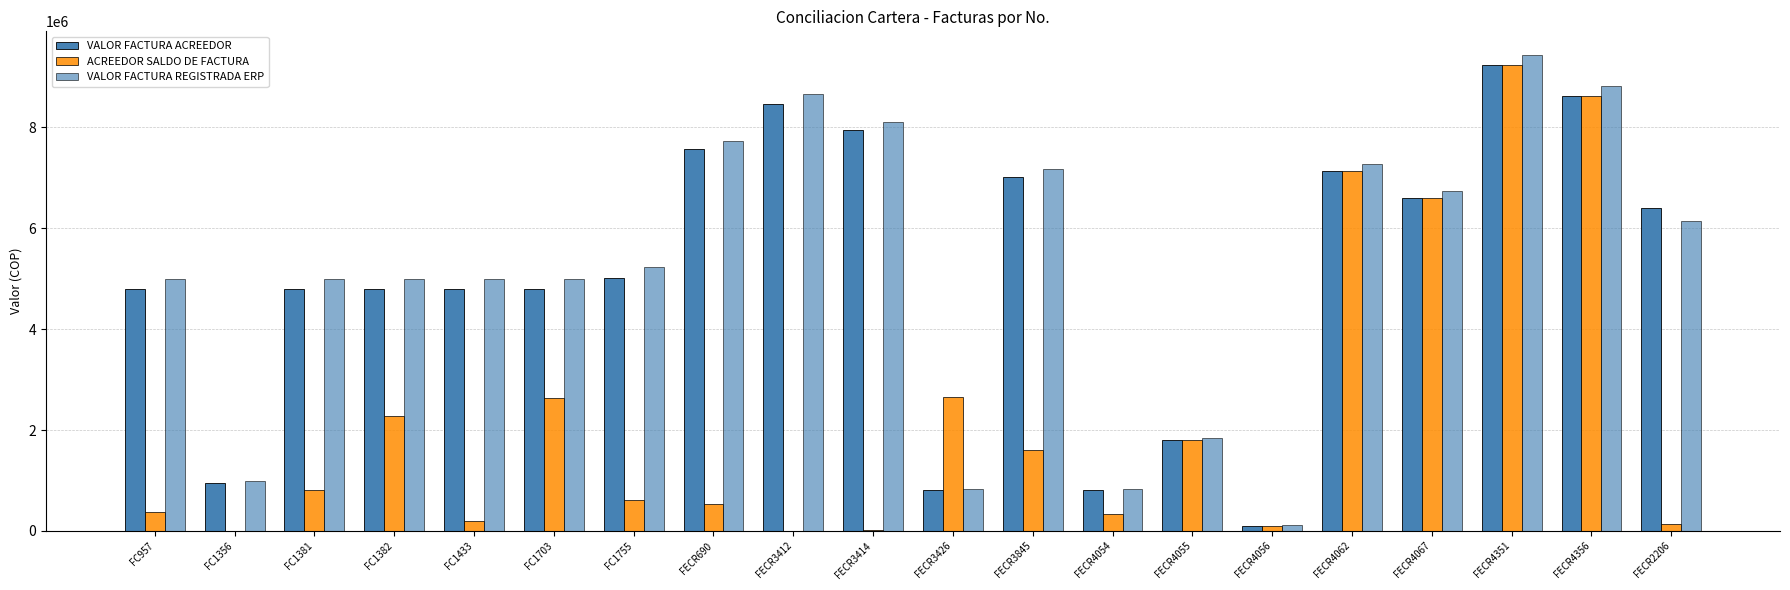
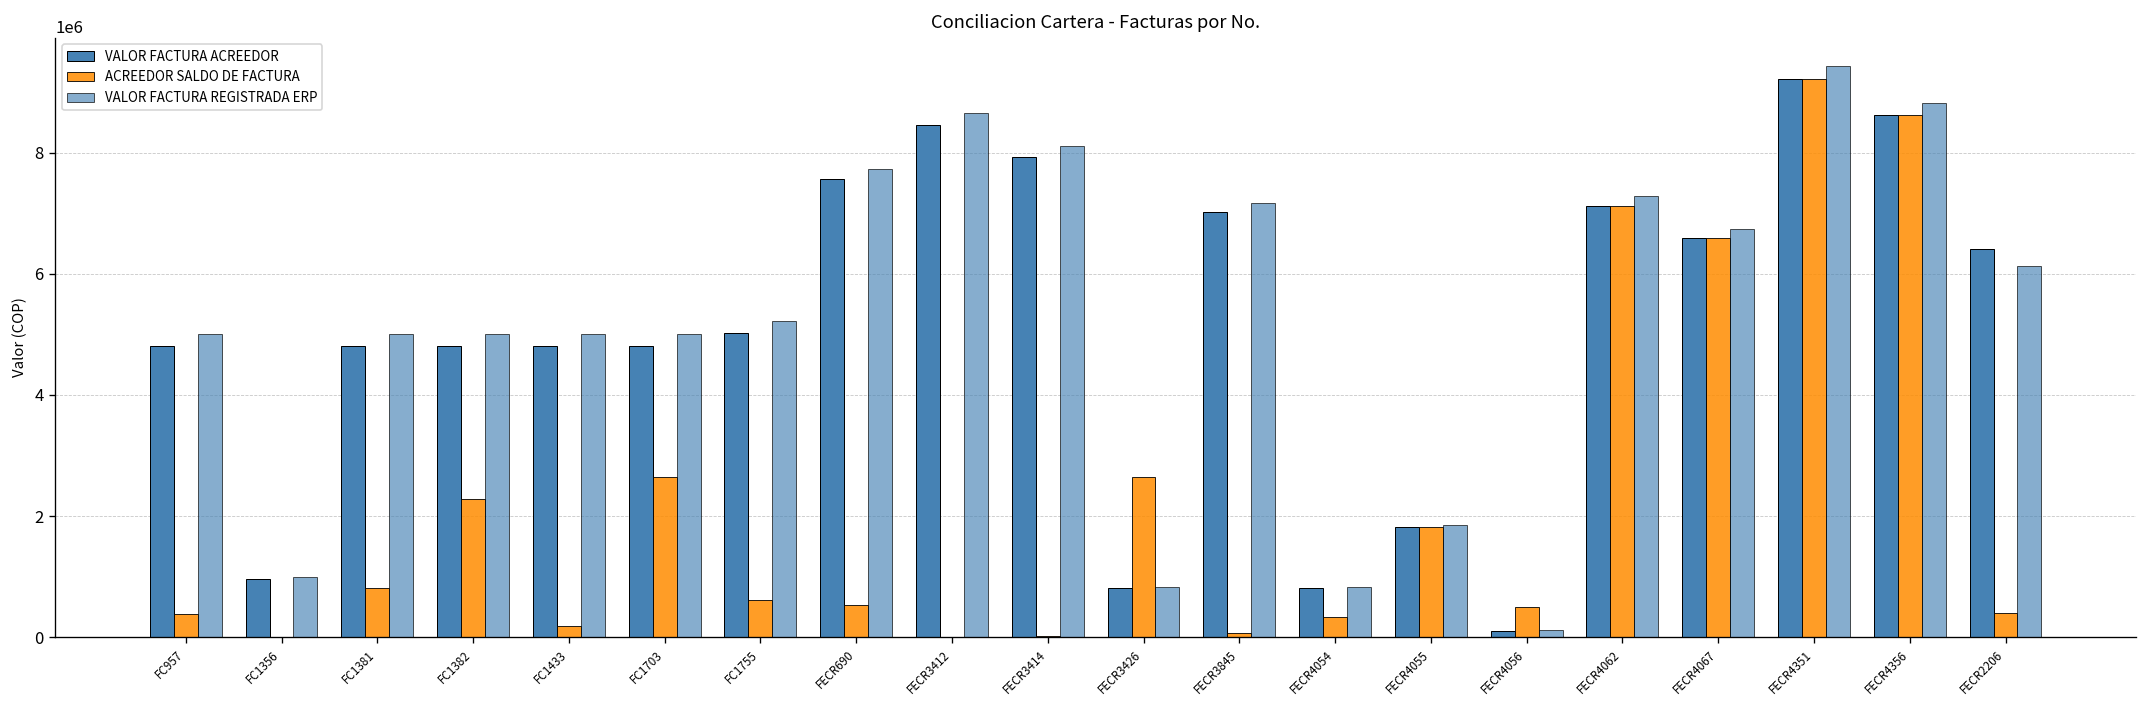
ACREEDOR SALDO DE FACTURA, FECR3845: 1600000 -> 100000
ACREEDOR SALDO DE FACTURA, FECR4056: 100000 -> 500000
ACREEDOR SALDO DE FACTURA, FECR2206: 100000 -> 400000
